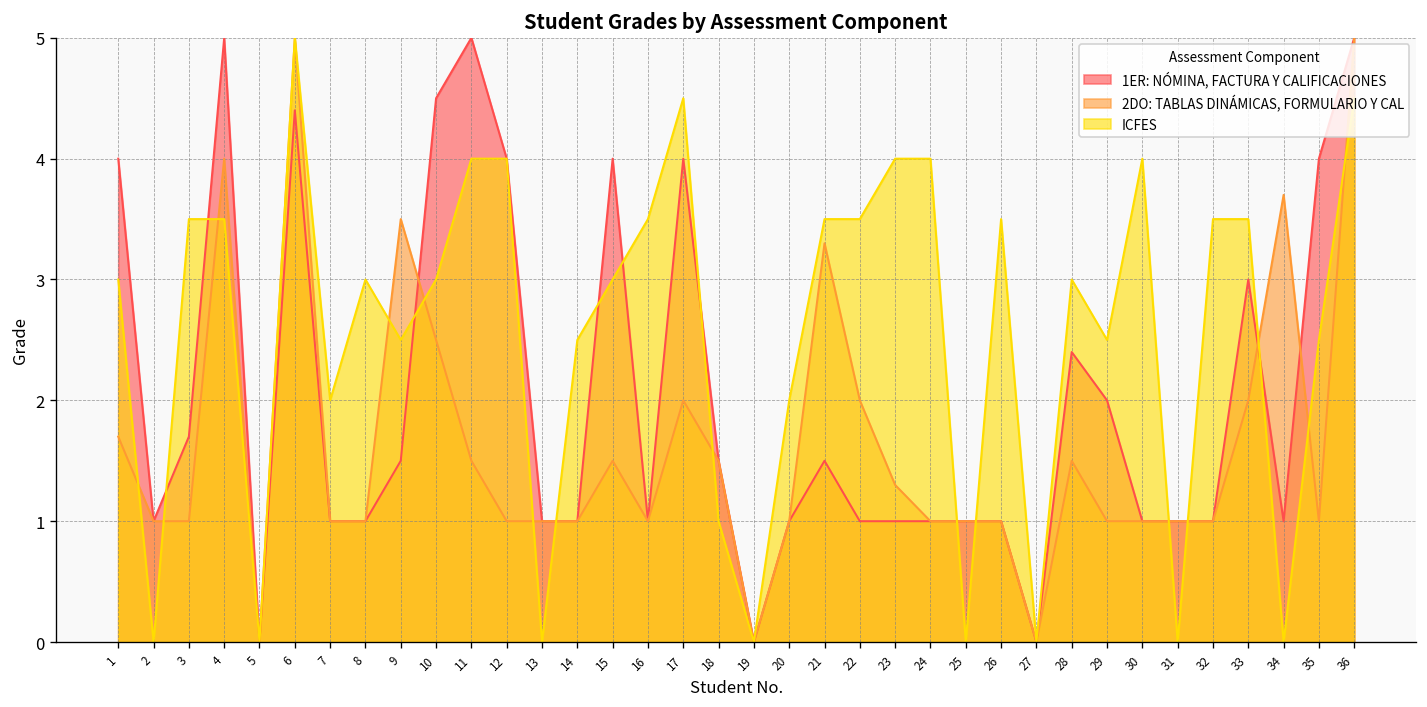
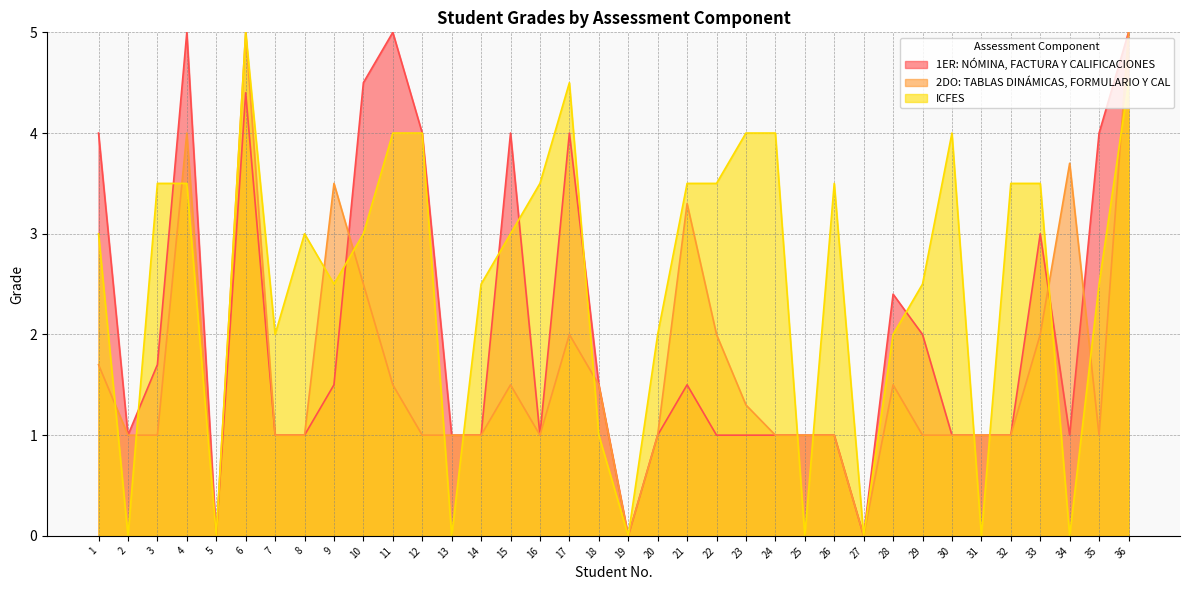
ICFES, 28: 3 -> 2
